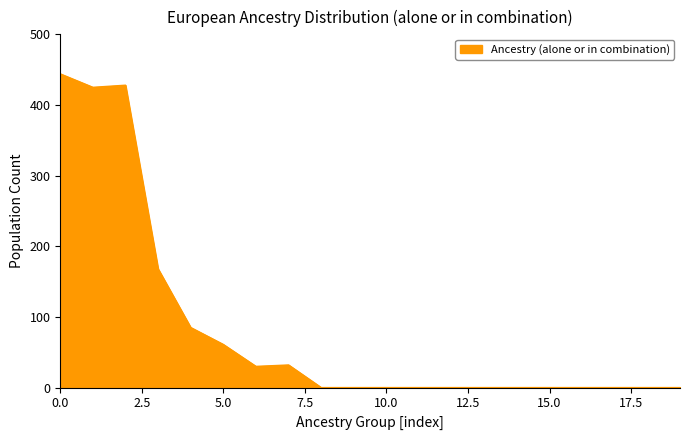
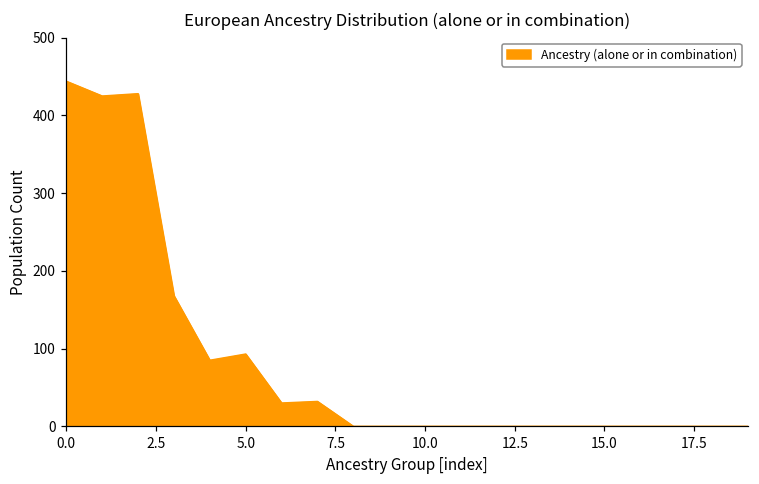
5.0: 60 -> 90
